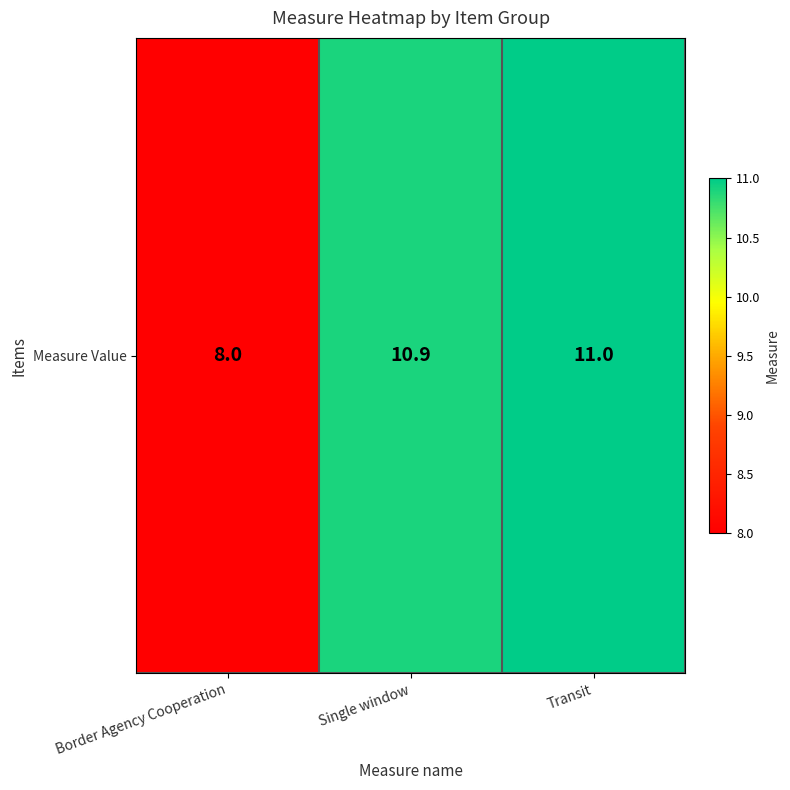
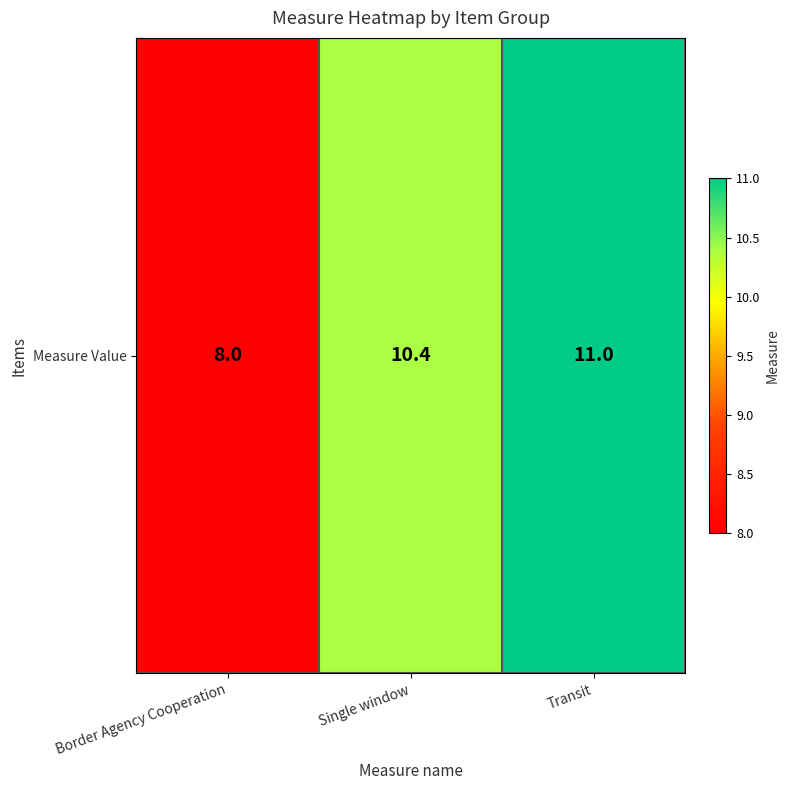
Measure Value, Single window: 10.9 -> 10.4
